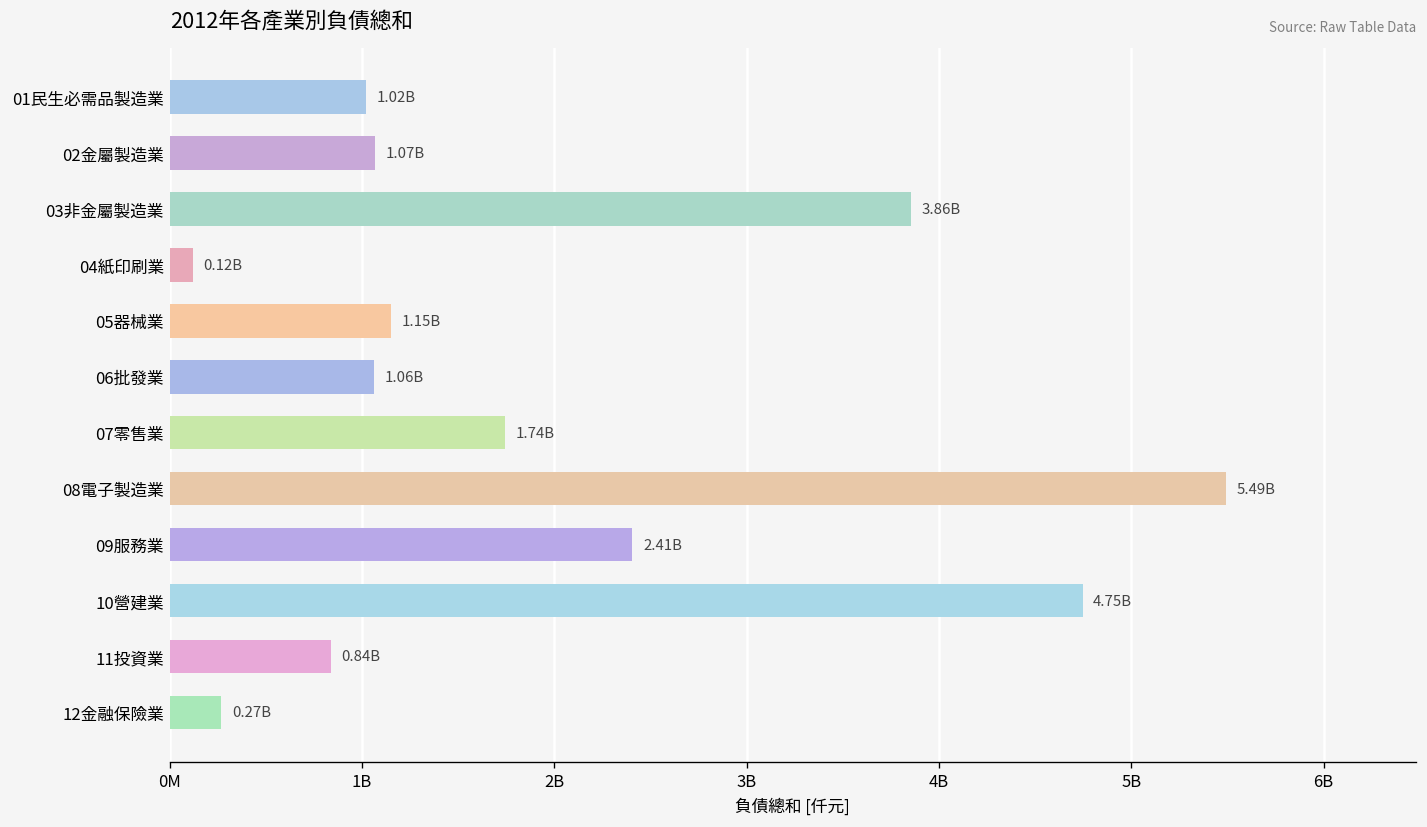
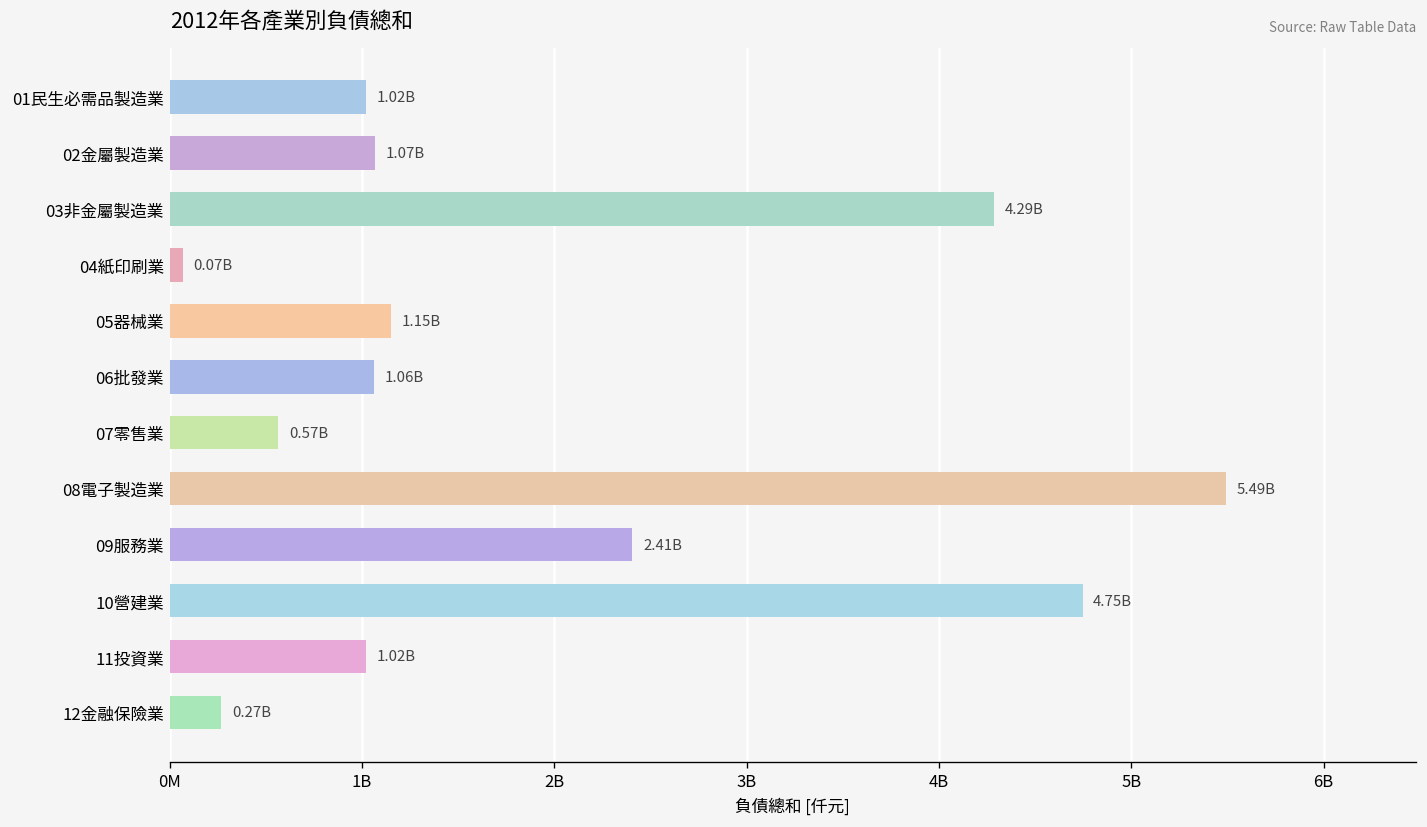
03非金屬製造業: 3.86B -> 4.29B
04紙印刷業: 0.12B -> 0.07B
07零售業: 1.74B -> 0.57B
11投資業: 0.84B -> 1.02B
